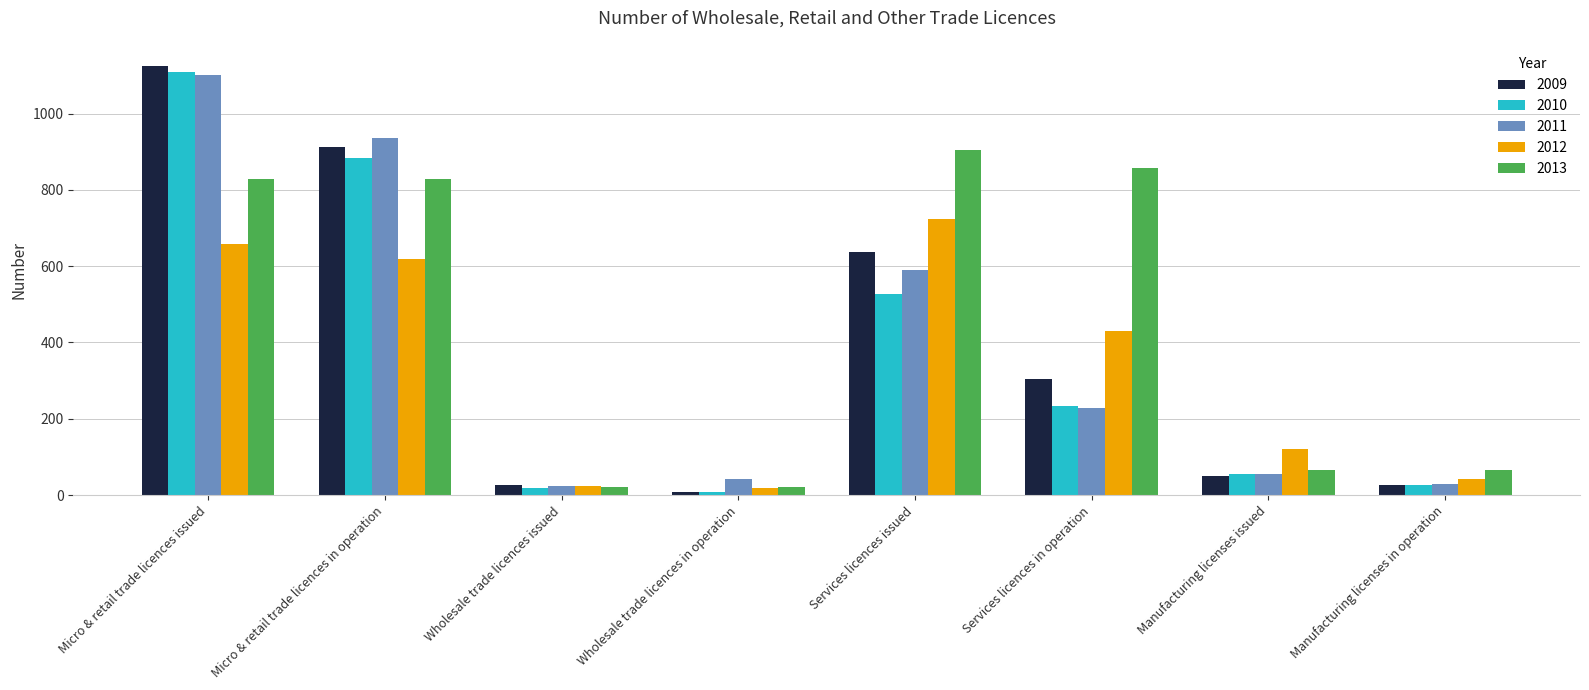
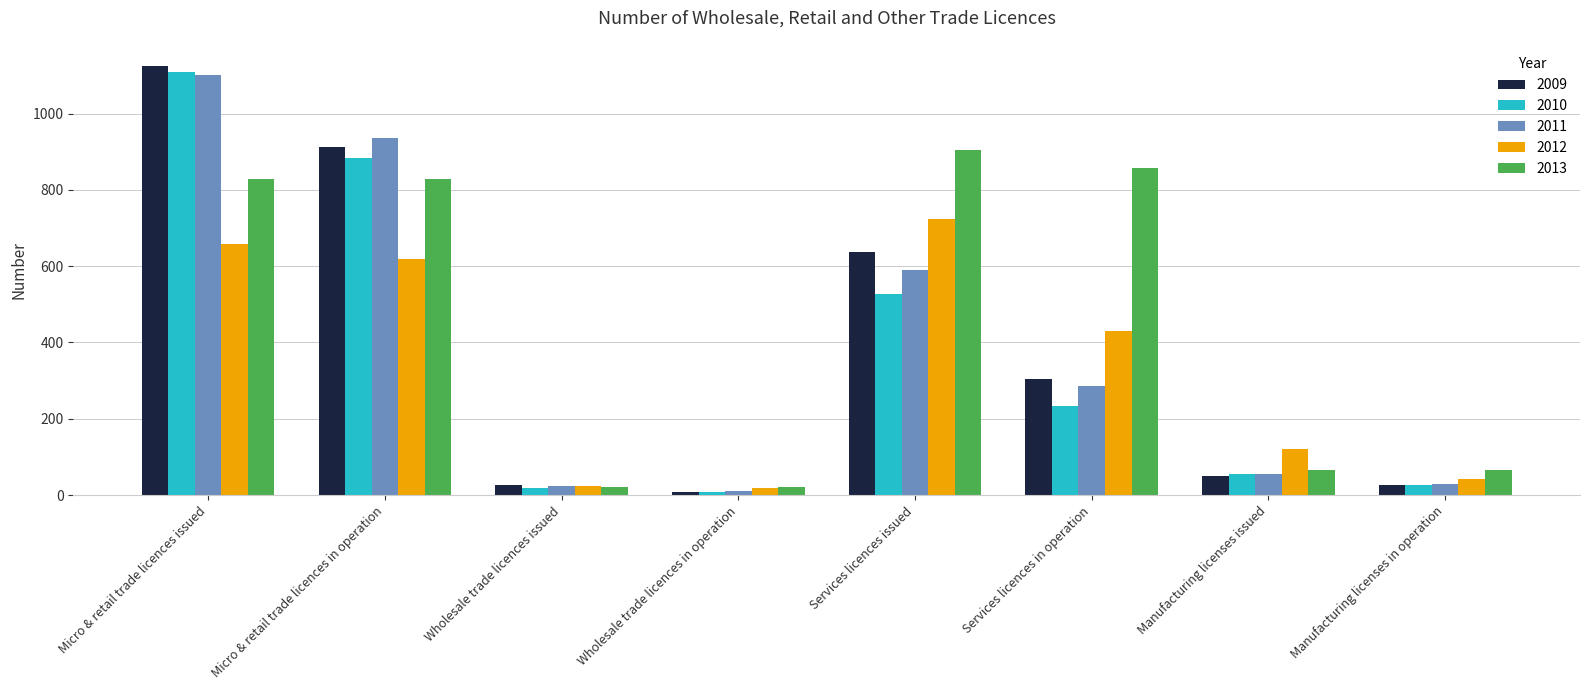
2011, Wholesale trade licences in operation: 40 -> 10
2011, Services licences in operation: 230 -> 290
